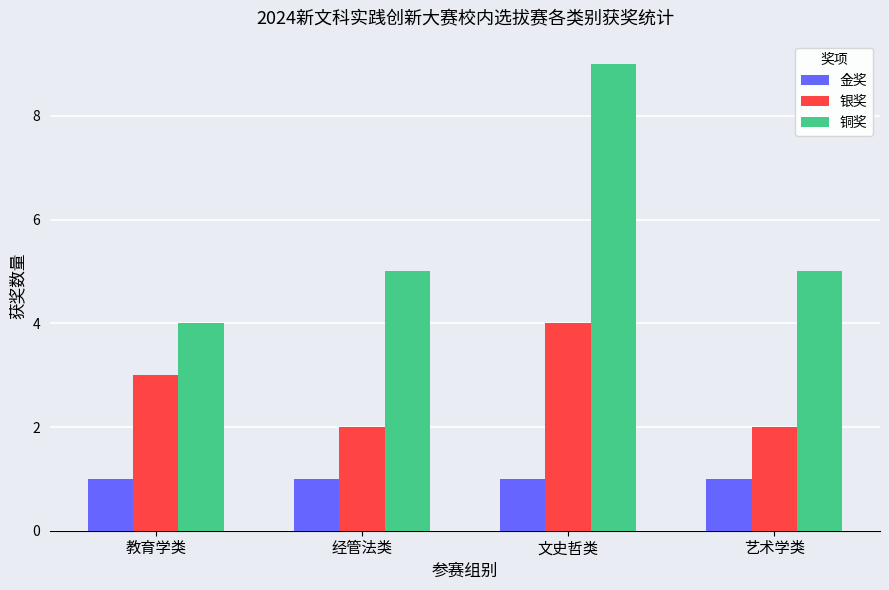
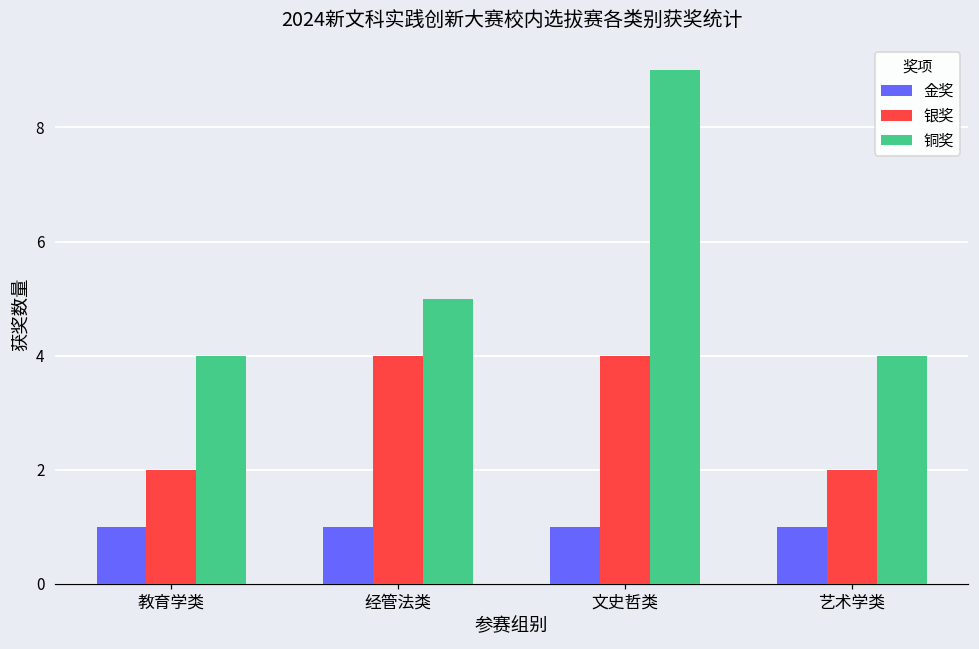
银奖, 教育学类: 3 -> 2
银奖, 经管法类: 2 -> 4
铜奖, 艺术学类: 5 -> 4
